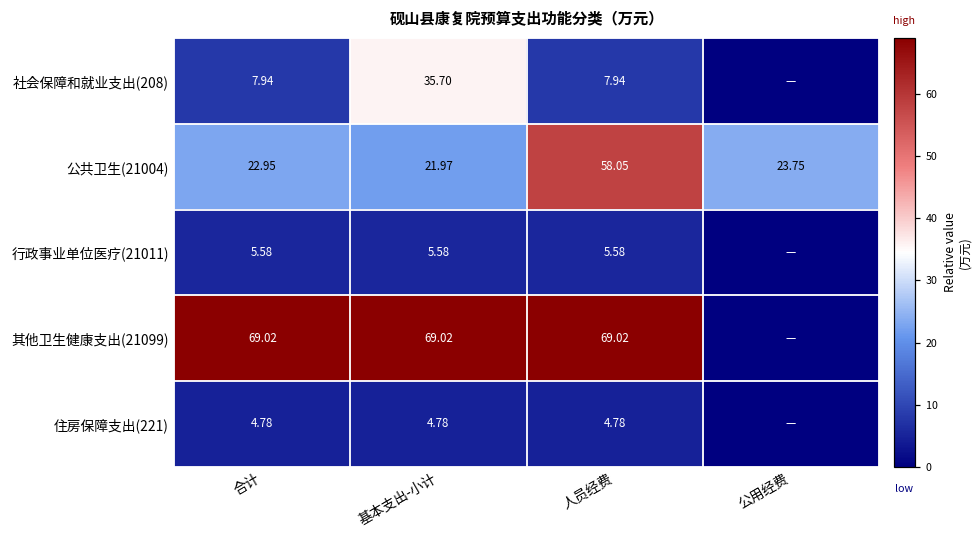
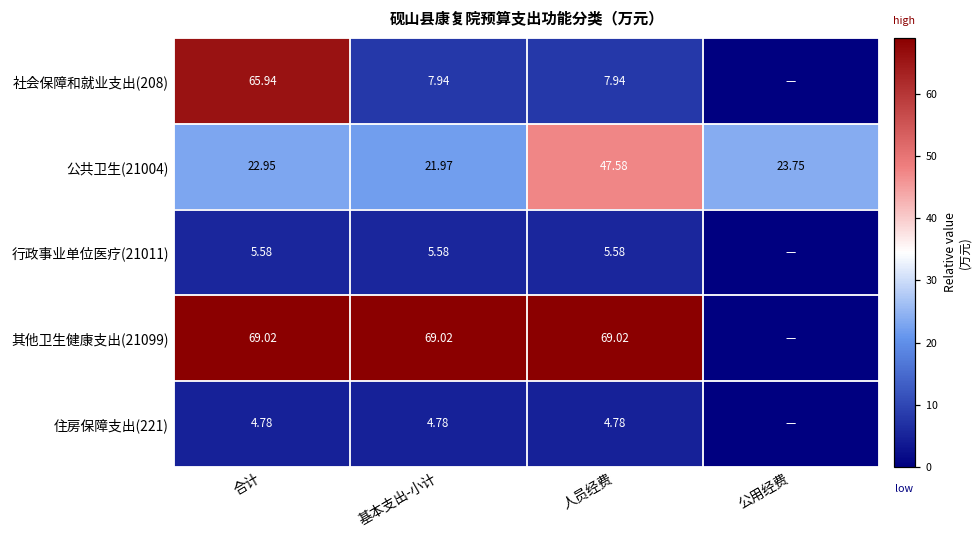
社会保障和就业支出(208), 合计: 7.94 -> 65.94
社会保障和就业支出(208), 基本支出-小计: 35.70 -> 7.94
公共卫生(21004), 人员经费: 58.05 -> 47.58
